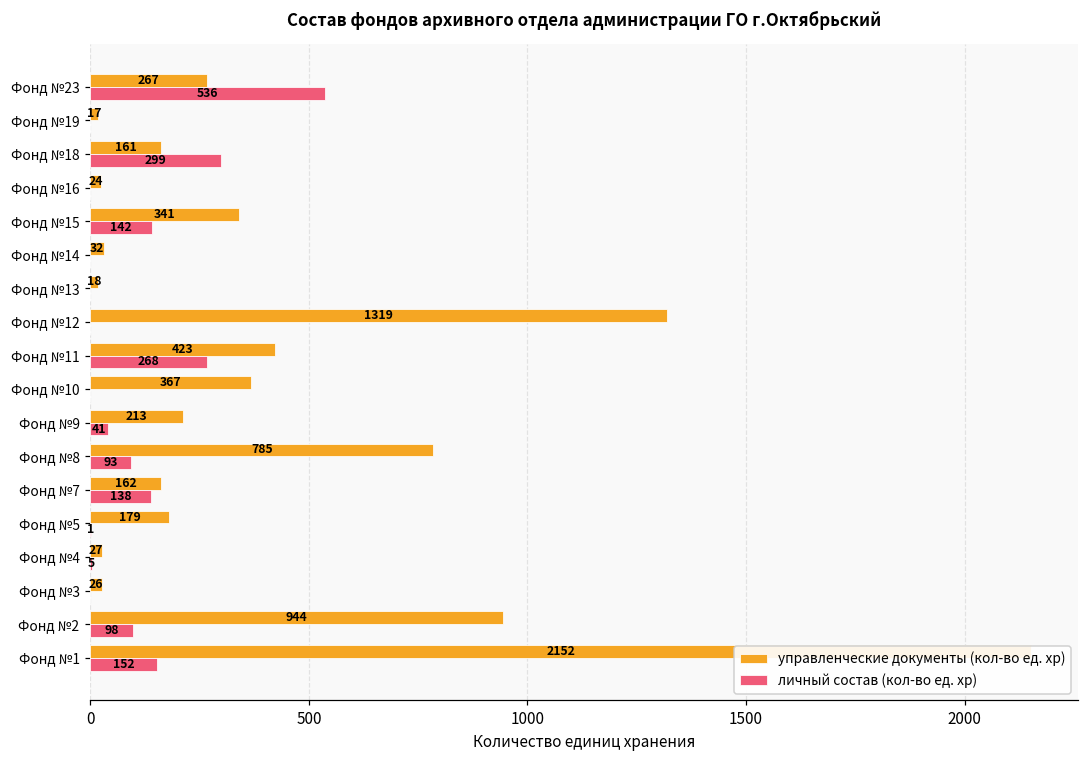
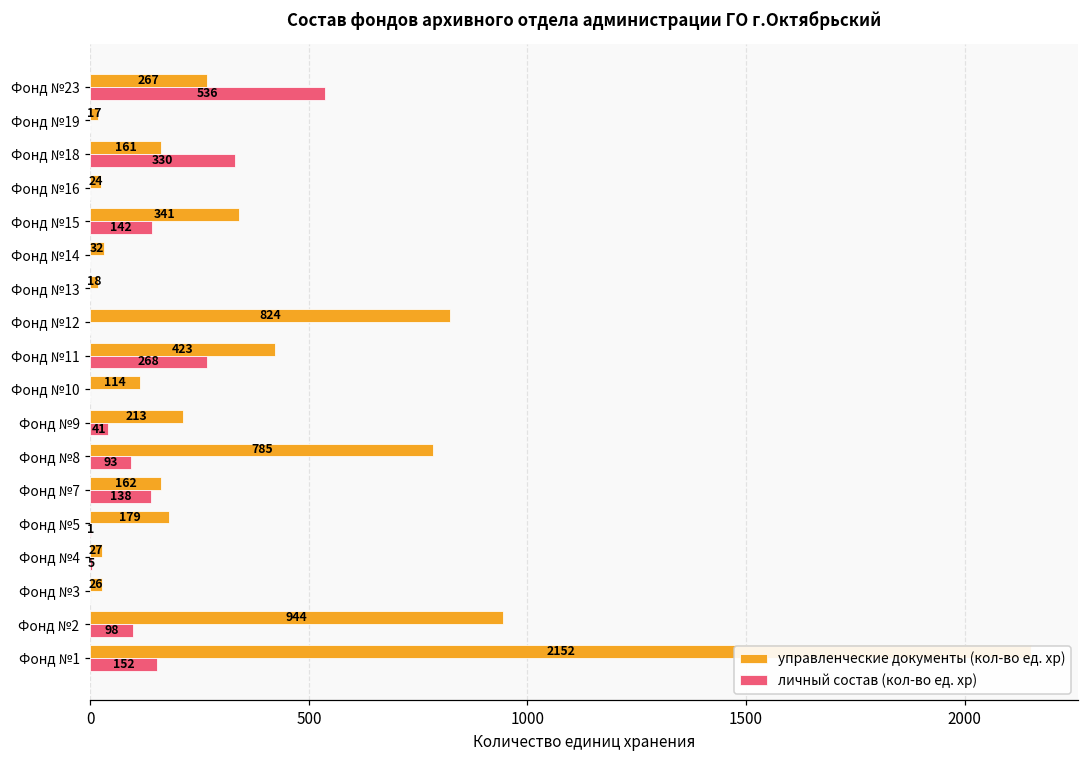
личный состав (кол-во ед. хр), Фонд №18: 299 -> 330
управленческие документы (кол-во ед. хр), Фонд №12: 1319 -> 824
управленческие документы (кол-во ед. хр), Фонд №10: 367 -> 114
